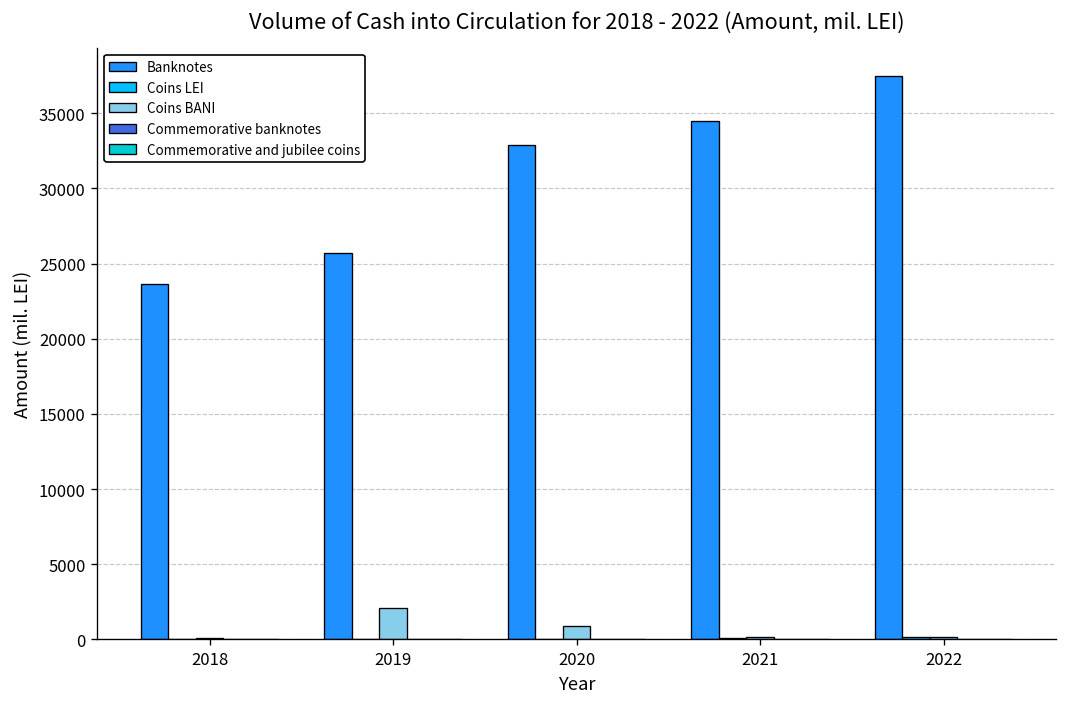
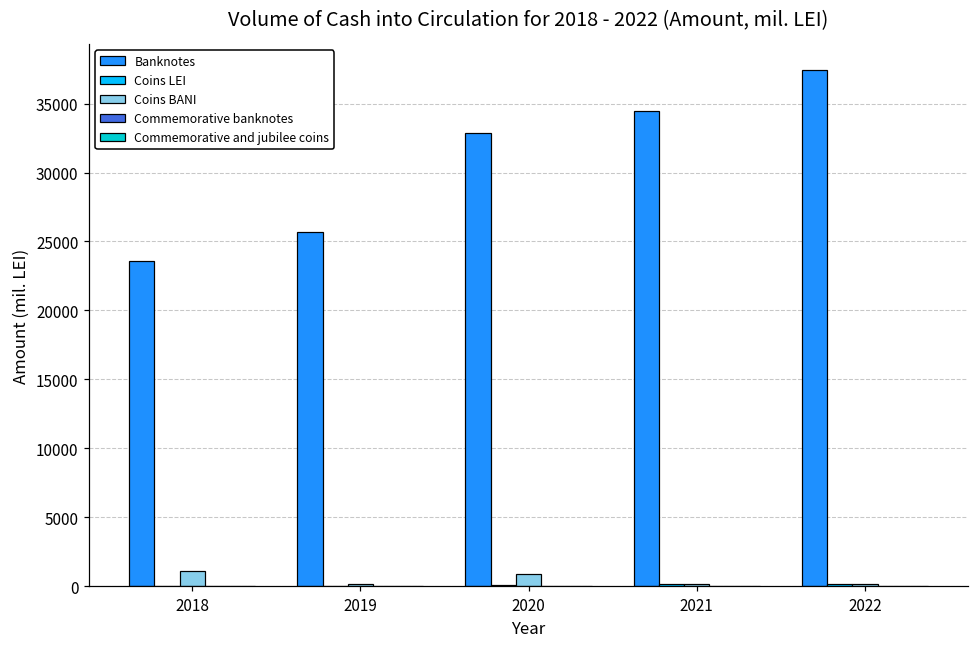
Coins BANI, 2018: 100 -> 1100
Coins BANI, 2019: 2100 -> 100
